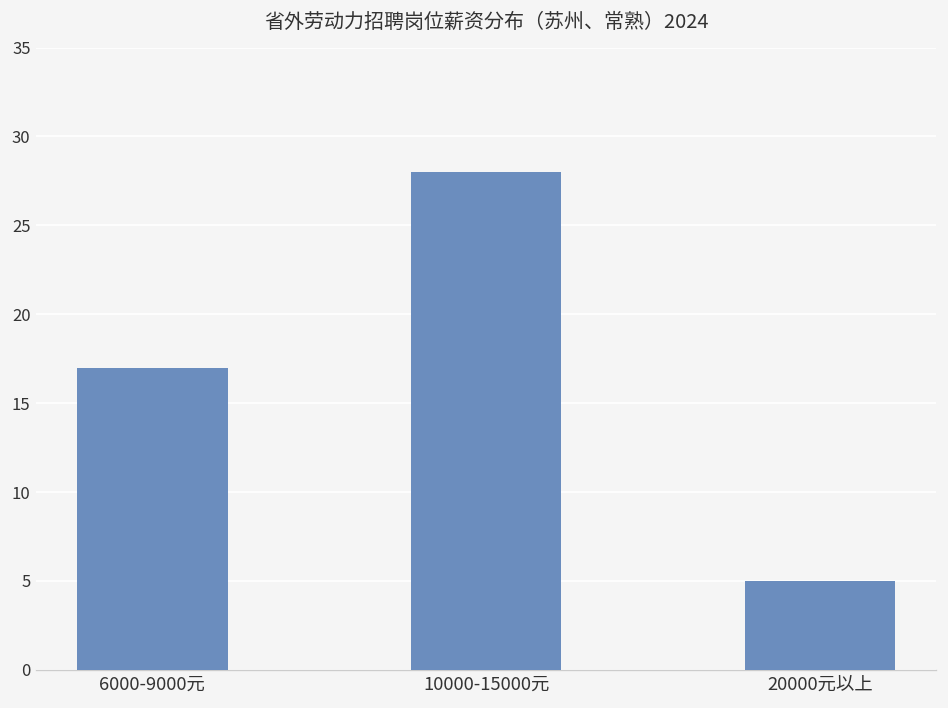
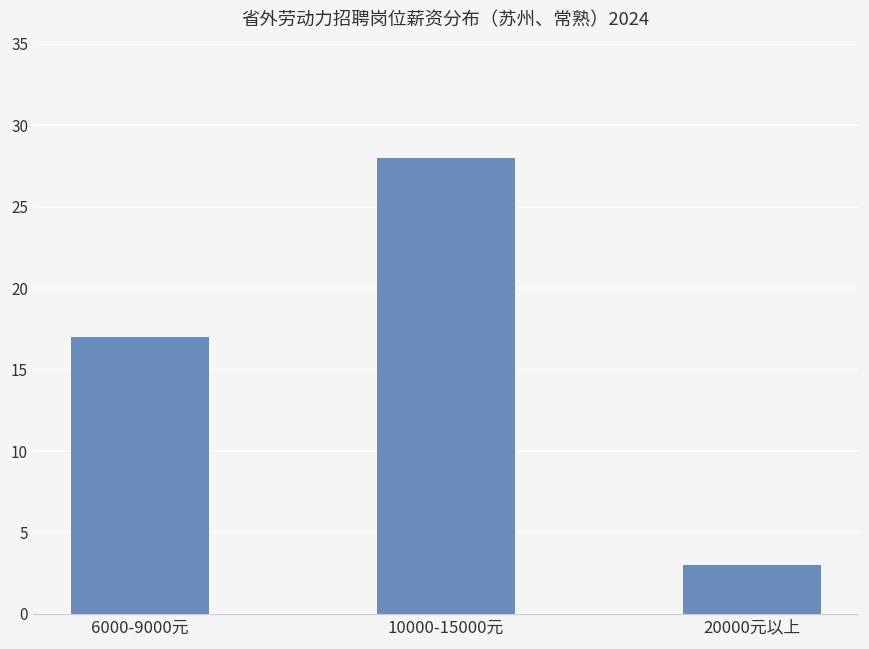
20000元以上: 5 -> 3
